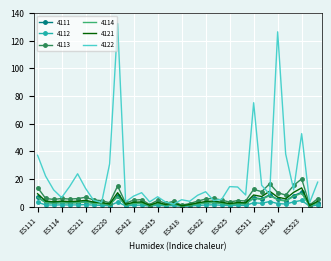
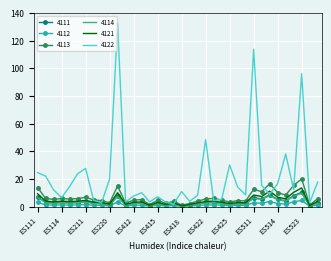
4122, ES111: 37 -> 25
4122, ES211: 13 -> 28
4122, ES220: 31 -> 20
4122, ES418: 5 -> 11
4122, ES422: 11 -> 48
4122, ES425: 15 -> 30
4122, ES511: 75 -> 114
4122, ES514: 126 -> 17
4122, ES523: 53 -> 96
